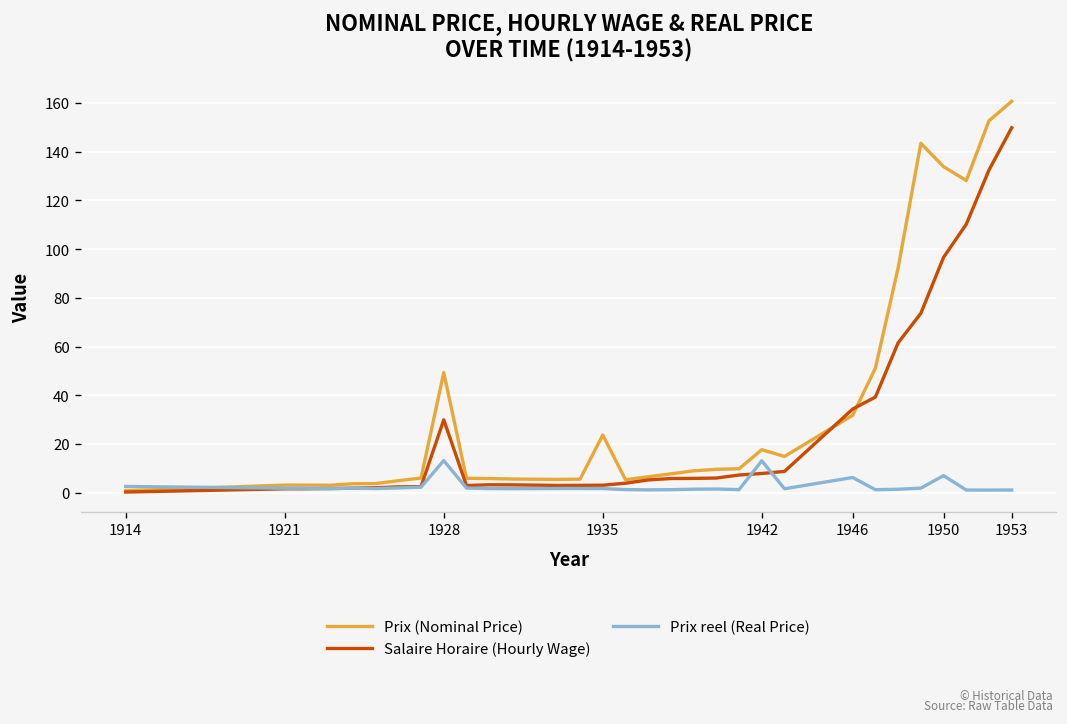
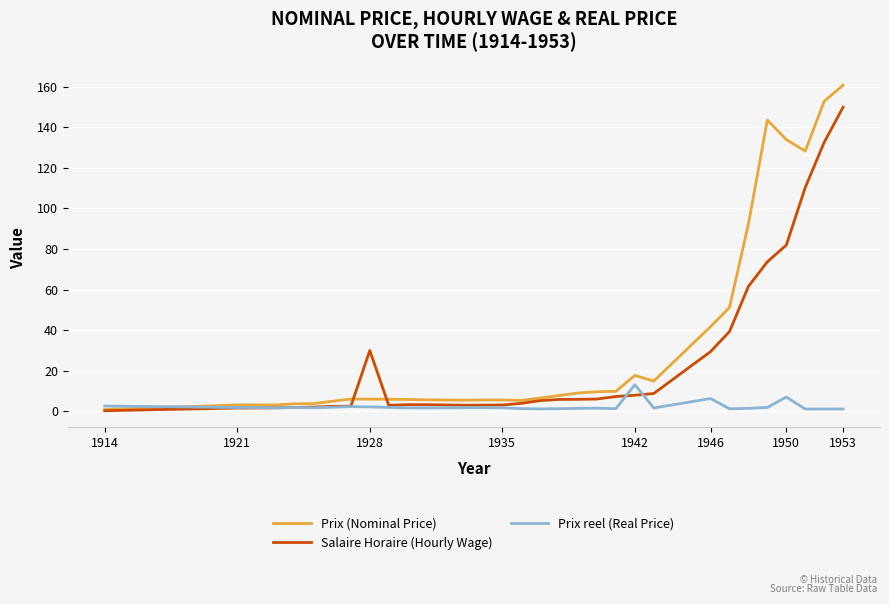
Prix (Nominal Price), 1928: 49 -> 6
Prix reel (Real Price), 1928: 13 -> 2
Prix (Nominal Price), 1935: 24 -> 6
Prix (Nominal Price), 1946: 32 -> 42
Salaire Horaire (Hourly Wage), 1946: 34 -> 29
Salaire Horaire (Hourly Wage), 1950: 97 -> 82
